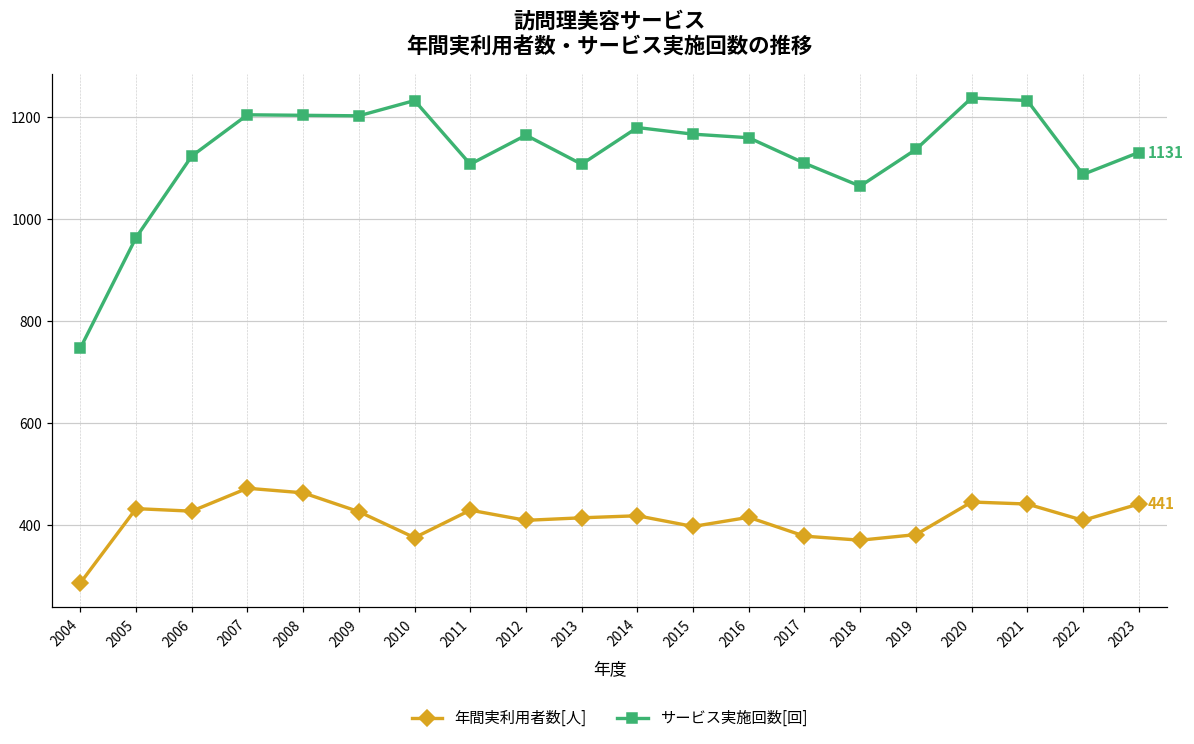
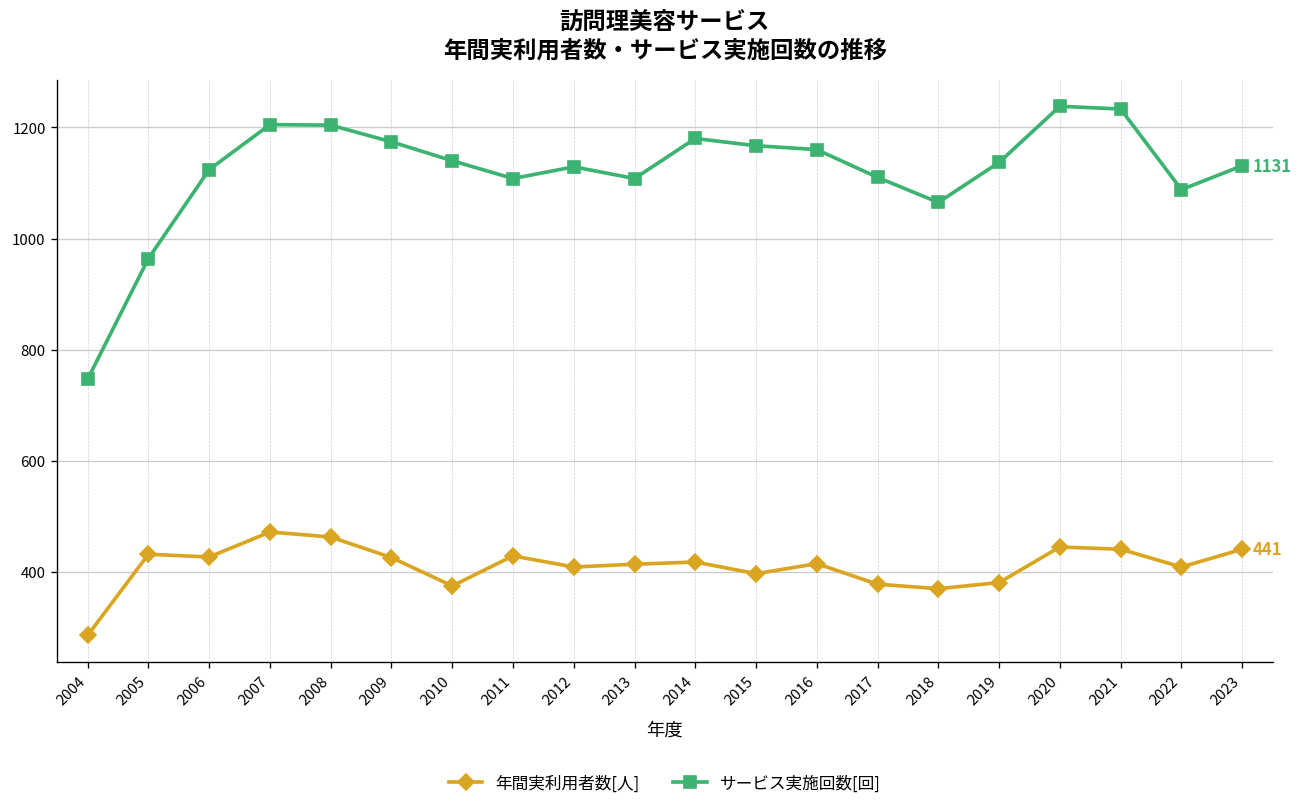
サービス実施回数[回], 2009: 1200 -> 1170
サービス実施回数[回], 2010: 1230 -> 1140
サービス実施回数[回], 2012: 1170 -> 1130
